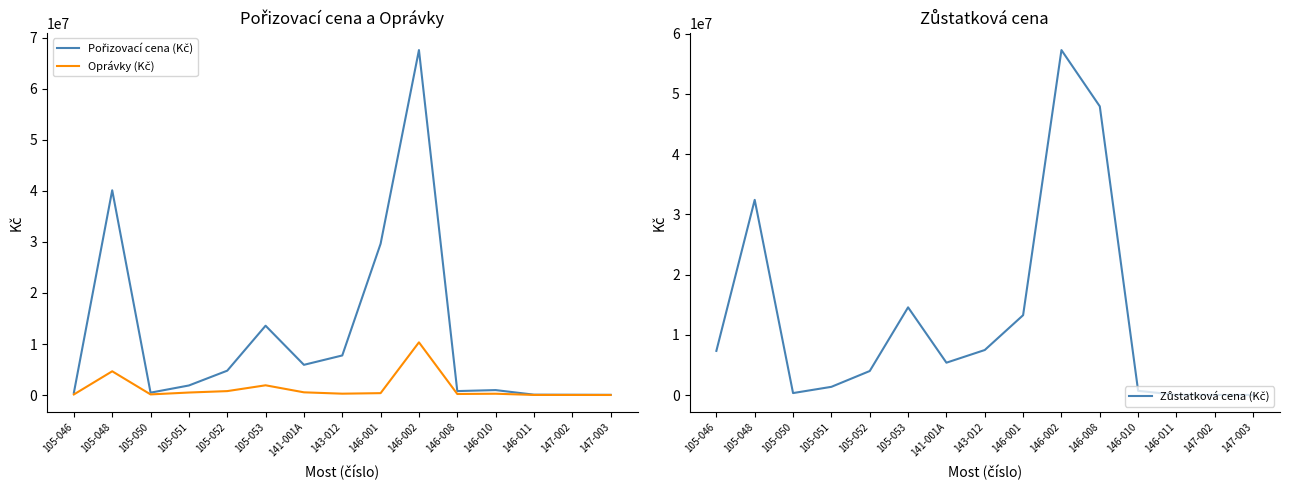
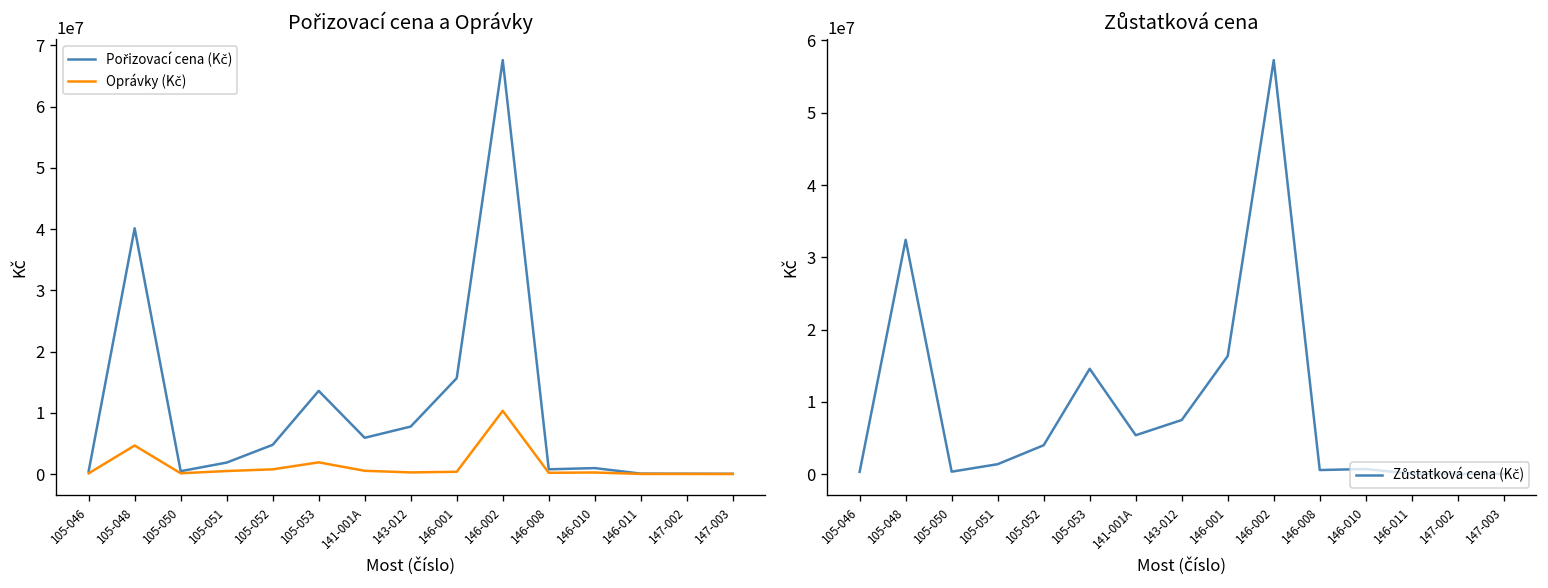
Pořizovací cena a Oprávky, Pořizovací cena (Kč), 146-001: 30000000 -> 16000000
Zůstatková cena, 105-046: 7000000 -> 0
Zůstatková cena, 146-001: 13000000 -> 16000000
Zůstatková cena, 146-008: 48000000 -> 1000000
